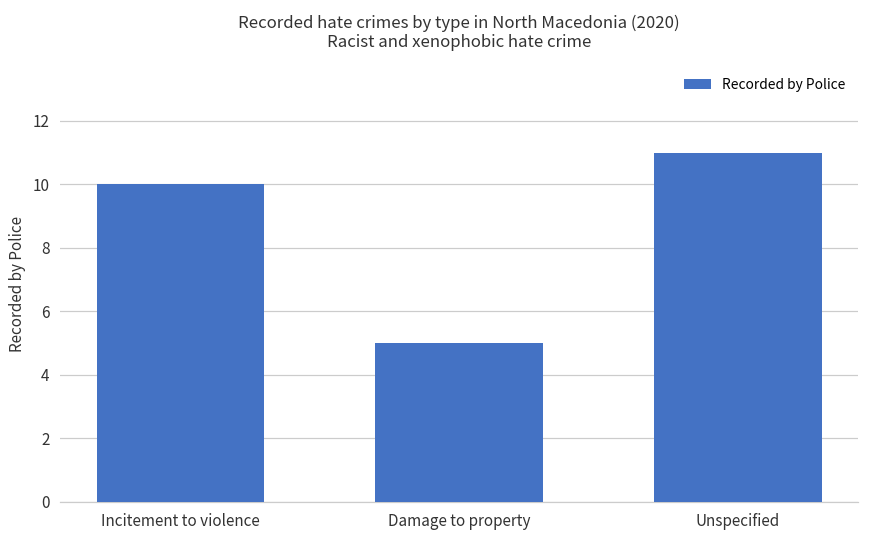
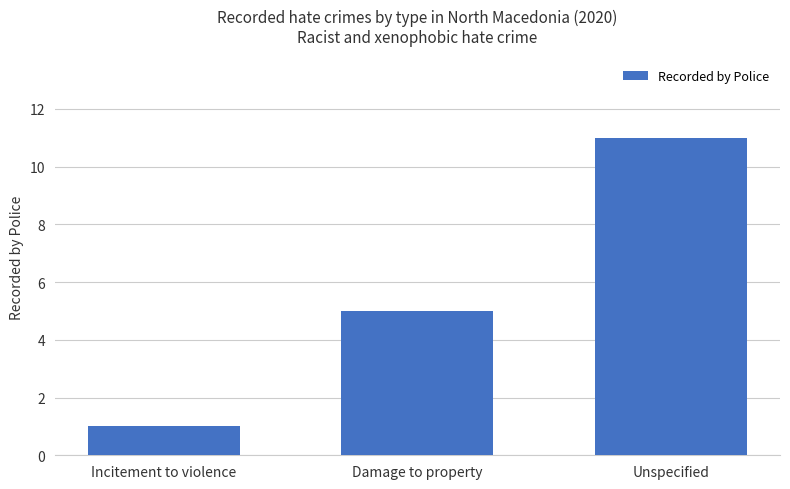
Incitement to violence: 10 -> 1
